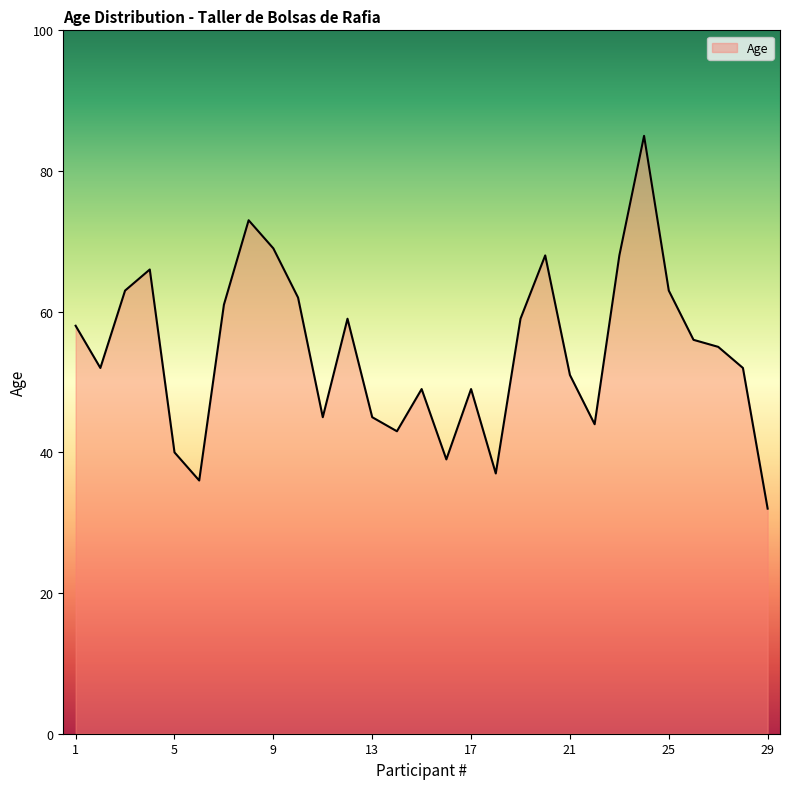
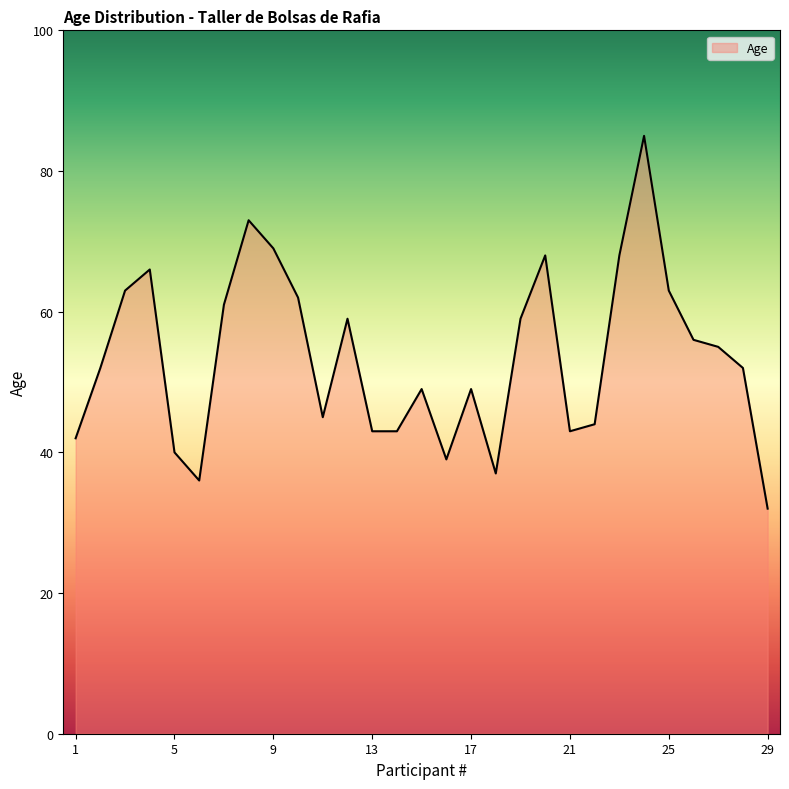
1: 58 -> 42
13: 45 -> 43
21: 51 -> 43
